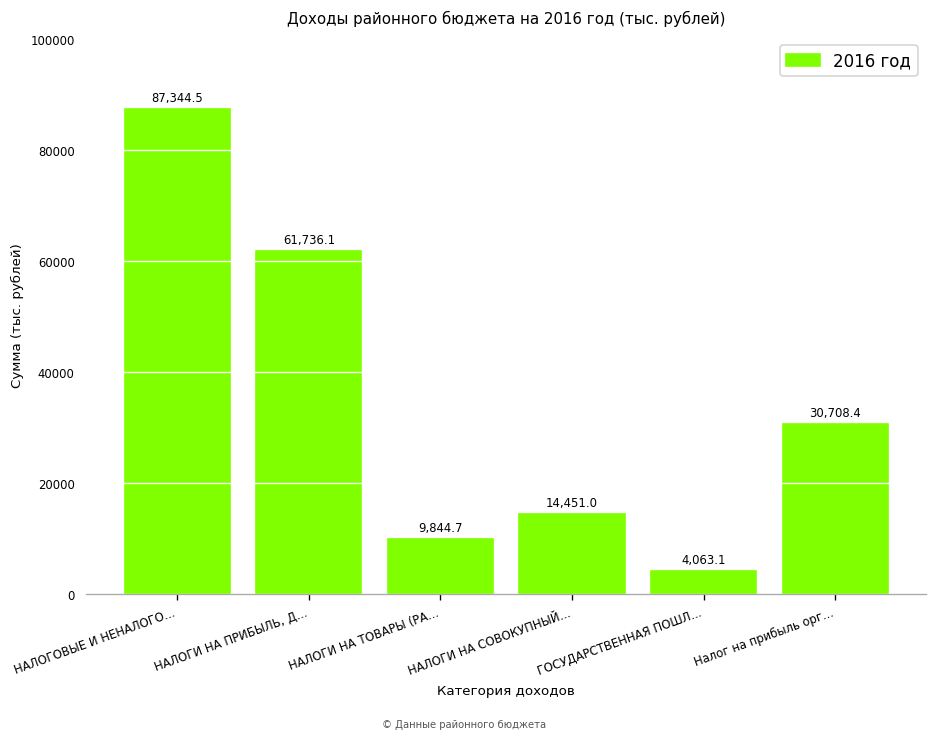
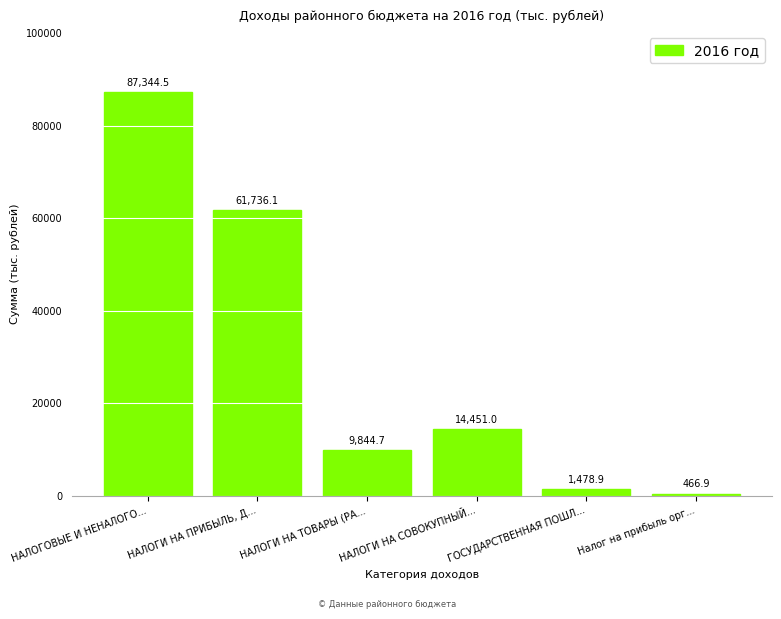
ГОСУДАРСТВЕННАЯ ПОШЛ...: 4,063.1 -> 1,478.9
Налог на прибыль орг...: 30,708.4 -> 466.9
